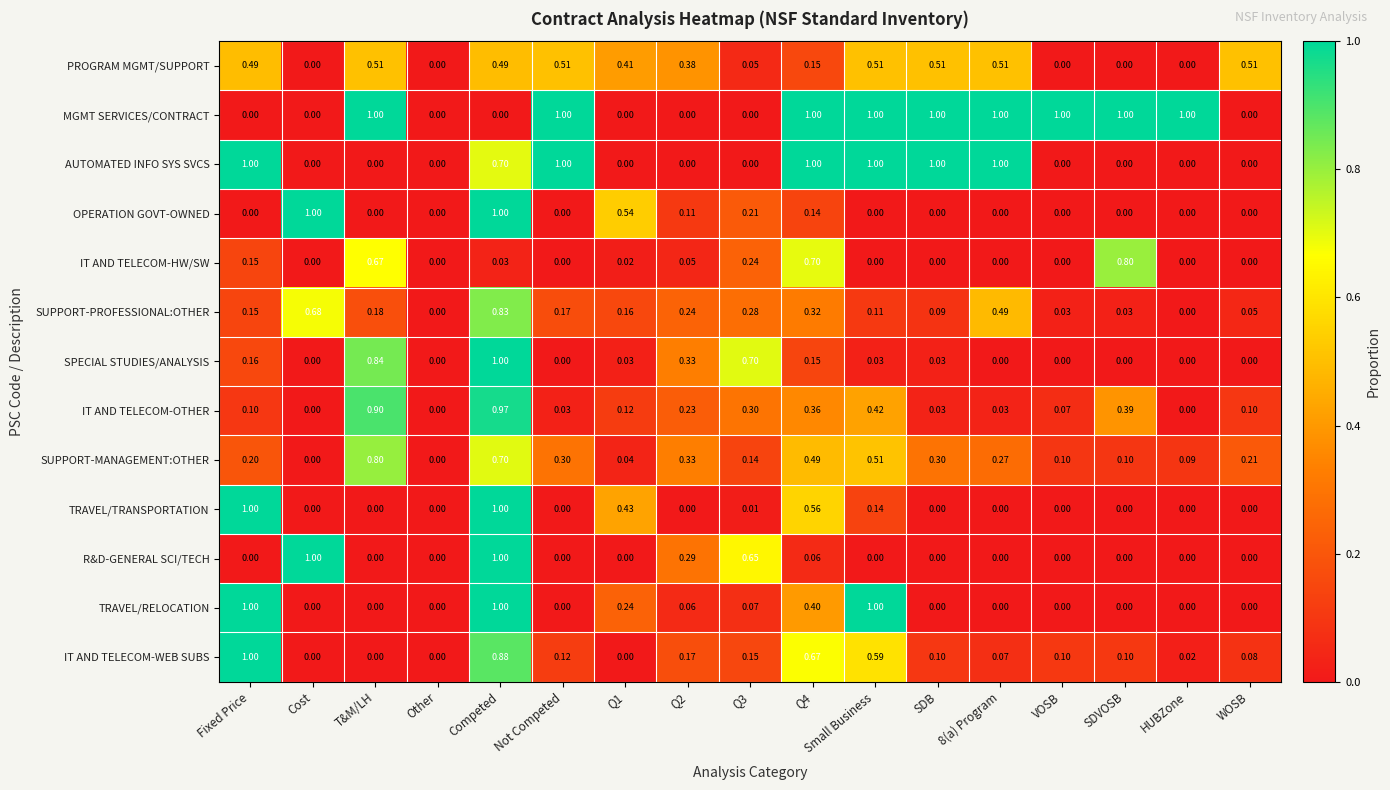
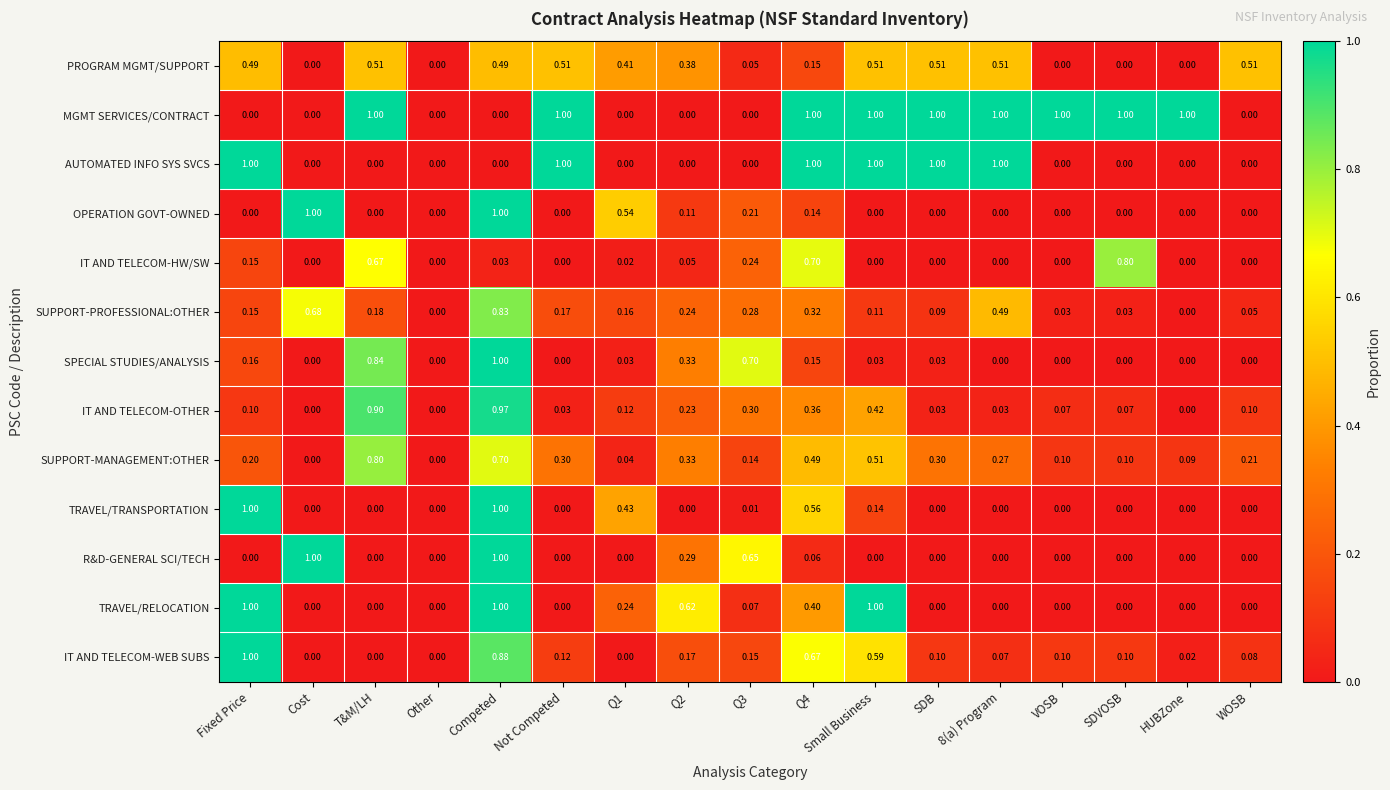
AUTOMATED INFO SYS SVCS, Competed: 0.70 -> 0.00
IT AND TELECOM-OTHER, SDVOSB: 0.39 -> 0.07
TRAVEL/RELOCATION, Q2: 0.06 -> 0.62
